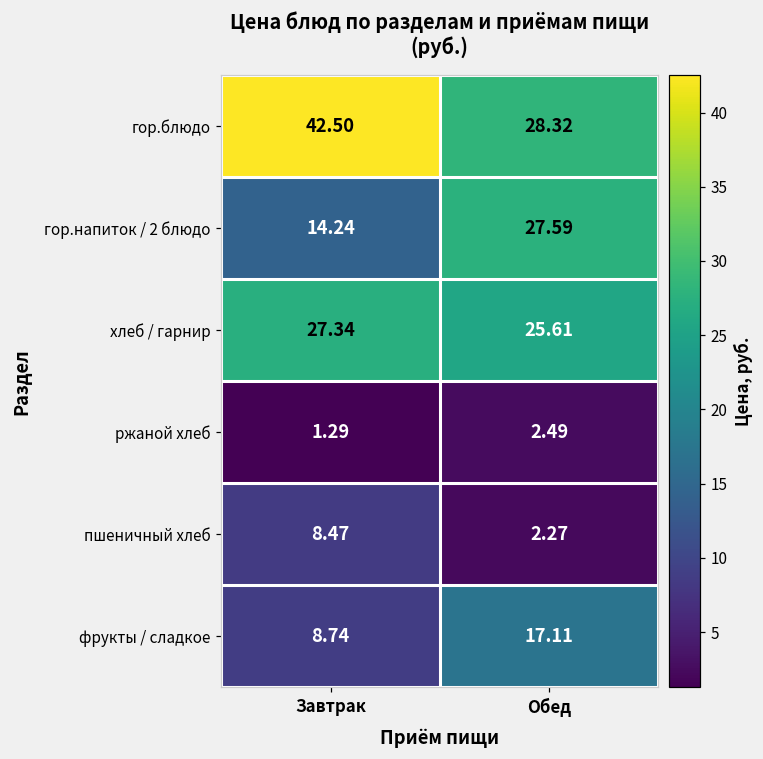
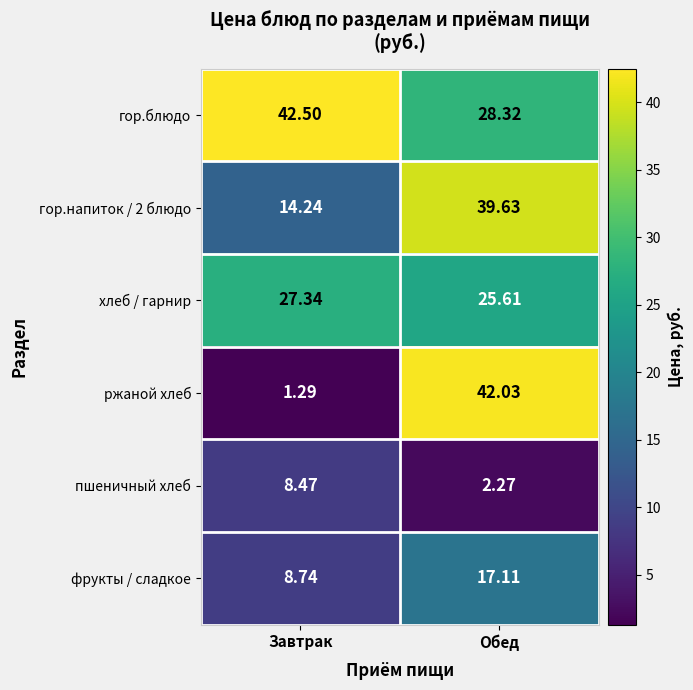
гор.напиток / 2 блюдо, Обед: 27.59 -> 39.63
ржаной хлеб, Обед: 2.49 -> 42.03
